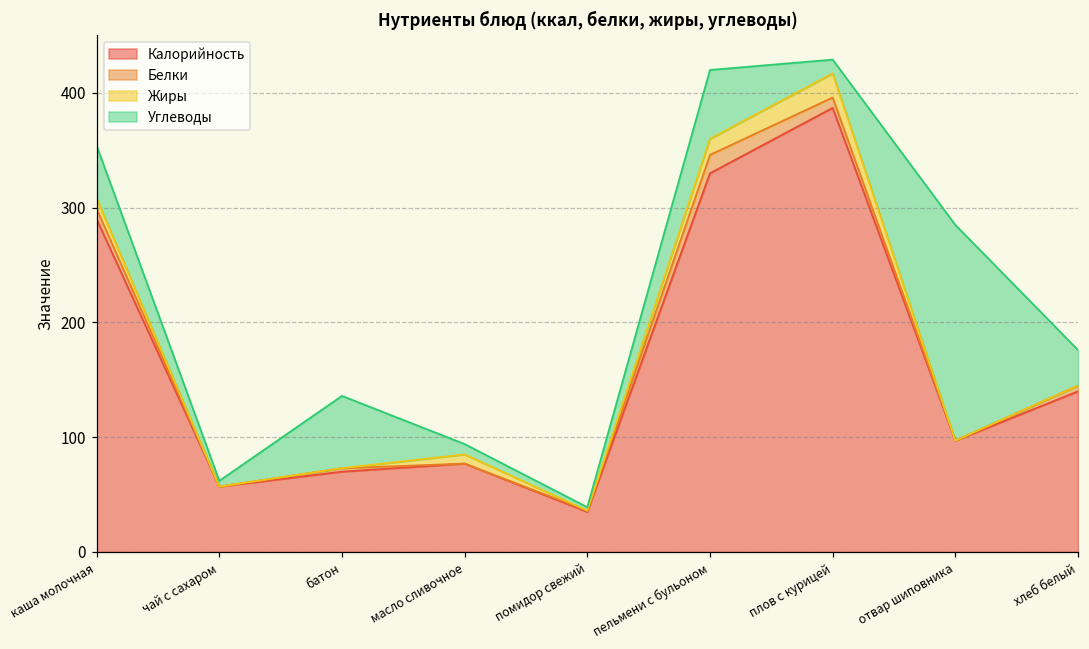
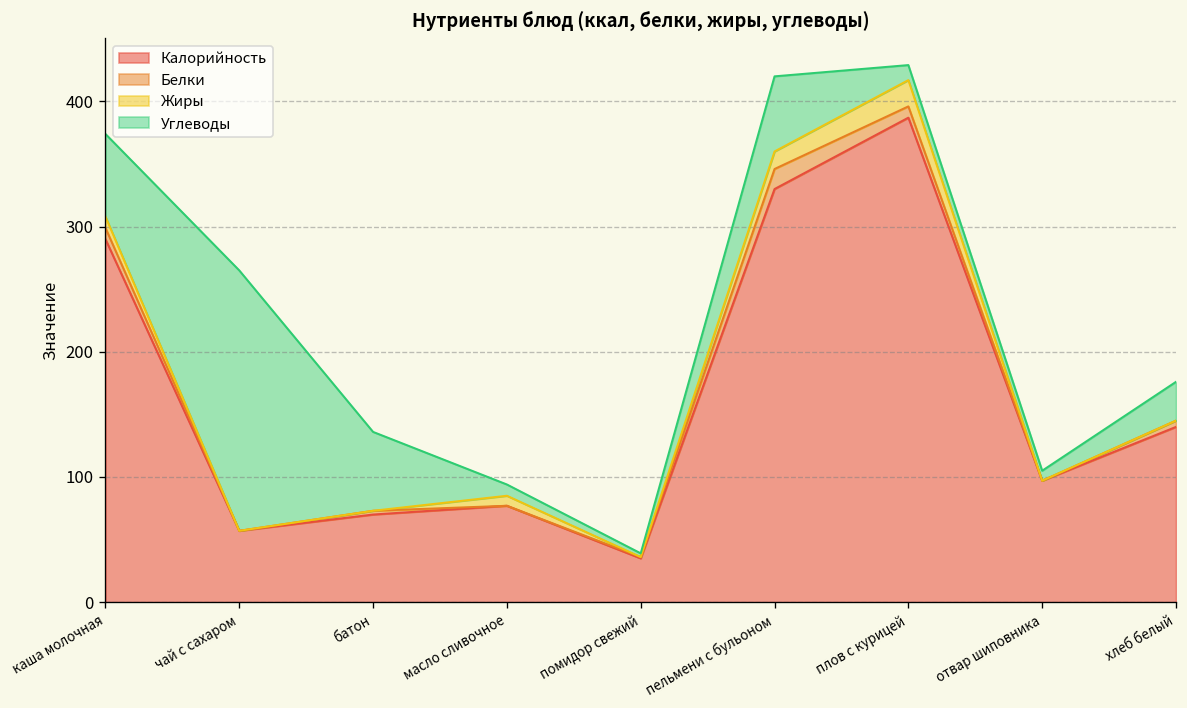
Углеводы, каша молочная: 46 -> 66
Углеводы, чай с сахаром: 5 -> 208
Углеводы, отвар шиповника: 188 -> 8
